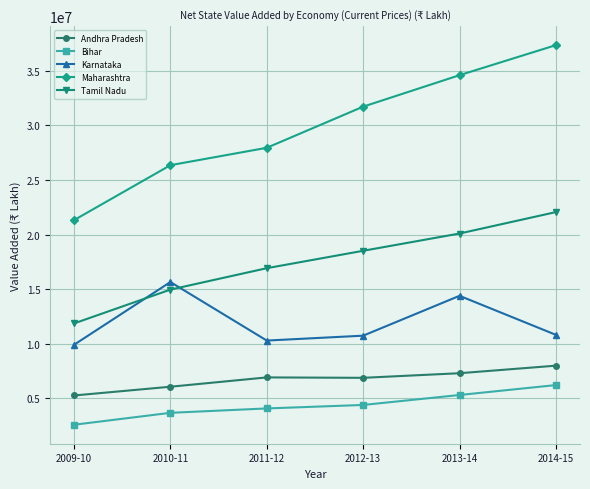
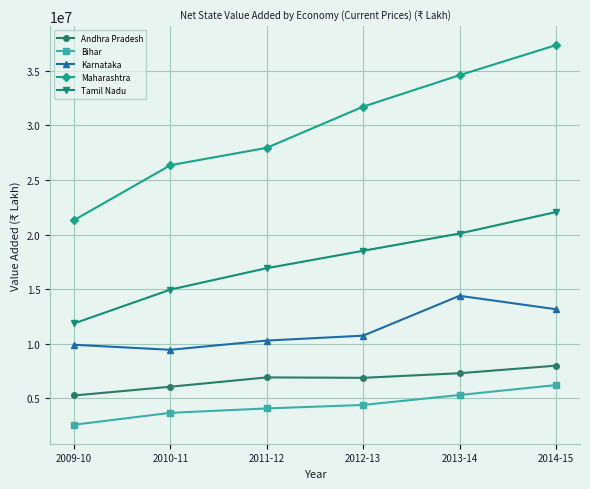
Karnataka, 2010-11: 15600000 -> 9400000
Karnataka, 2014-15: 10800000 -> 13200000
